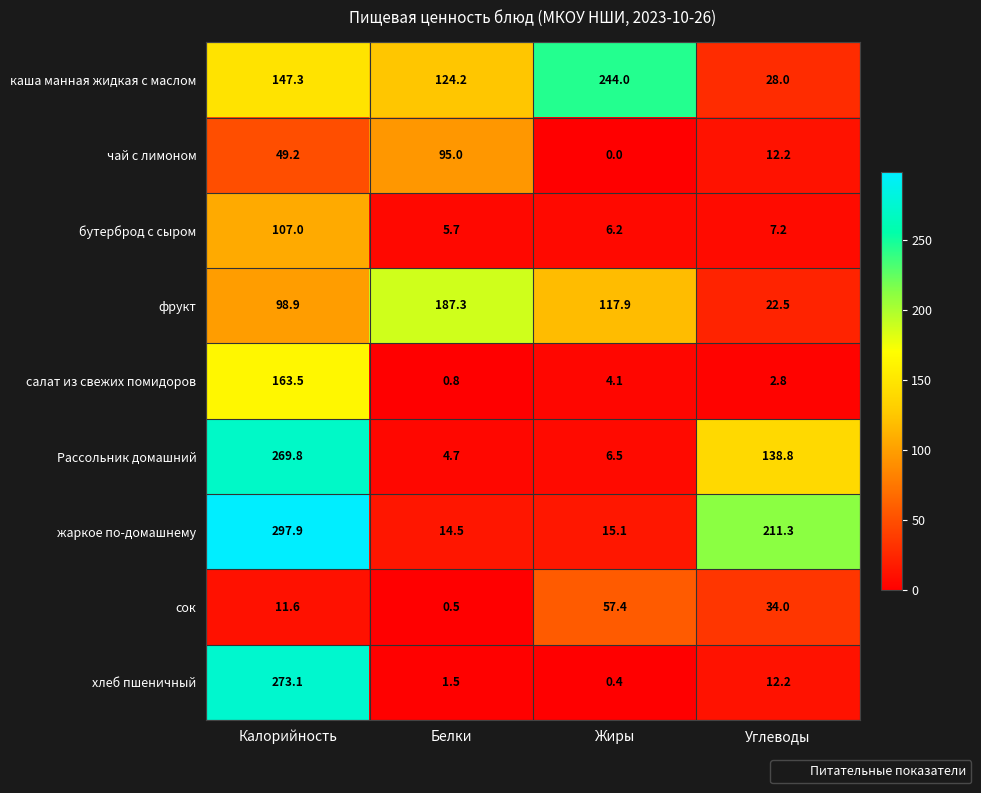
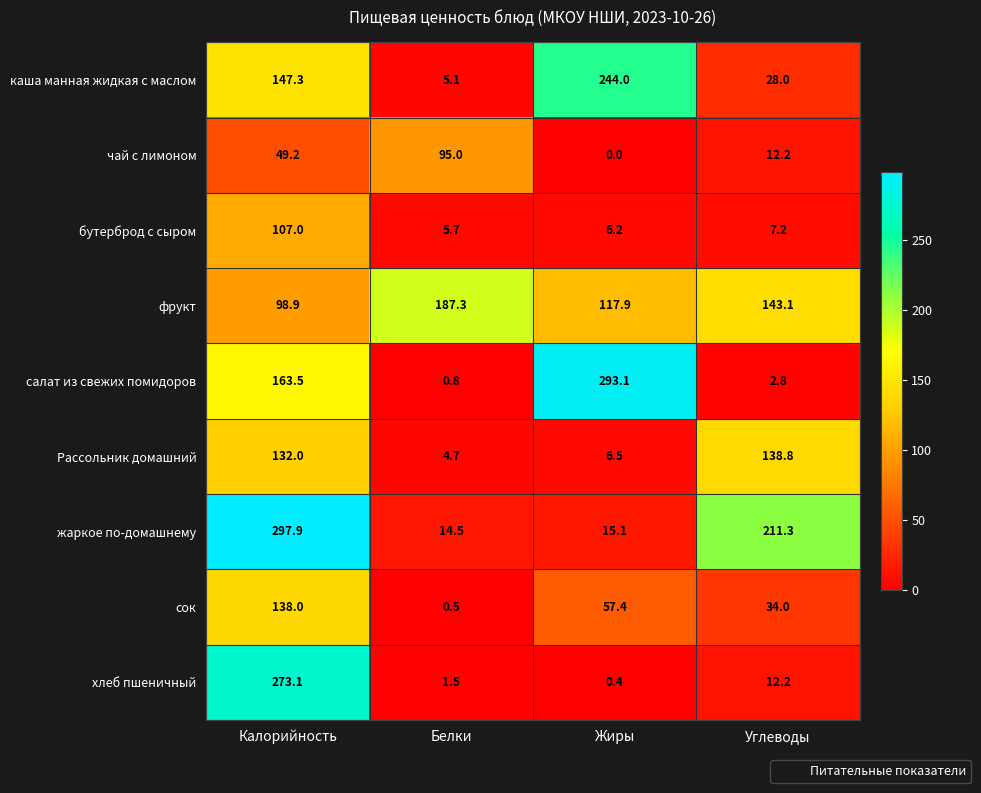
каша манная жидкая с маслом, Белки: 124.2 -> 5.1
фрукт, Углеводы: 22.5 -> 143.1
салат из свежих помидоров, Жиры: 4.1 -> 293.1
Рассольник домашний, Калорийность: 269.8 -> 132.0
сок, Калорийность: 11.6 -> 138.0
